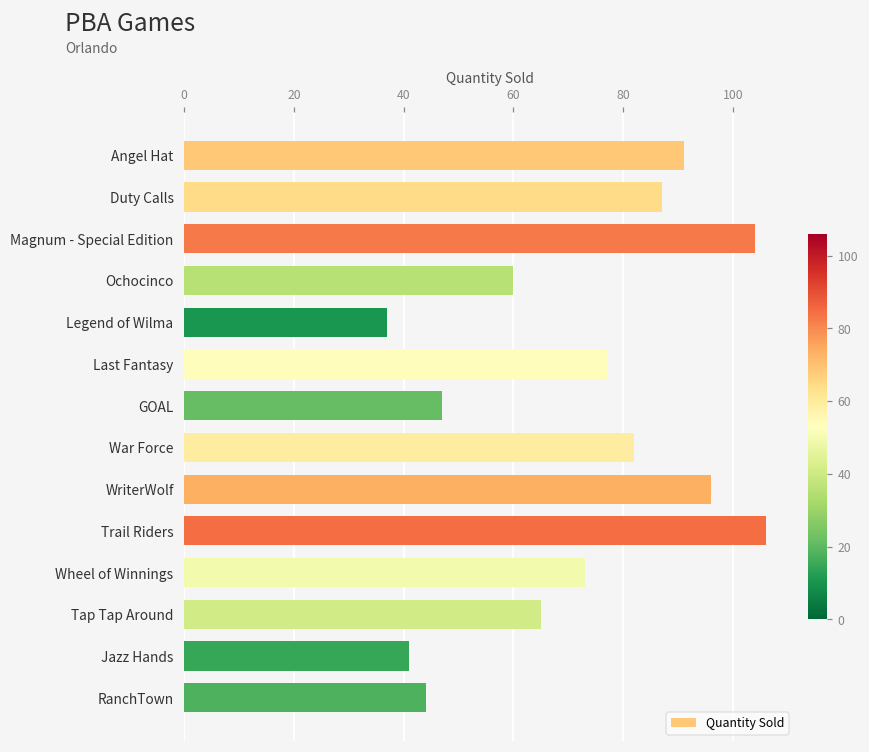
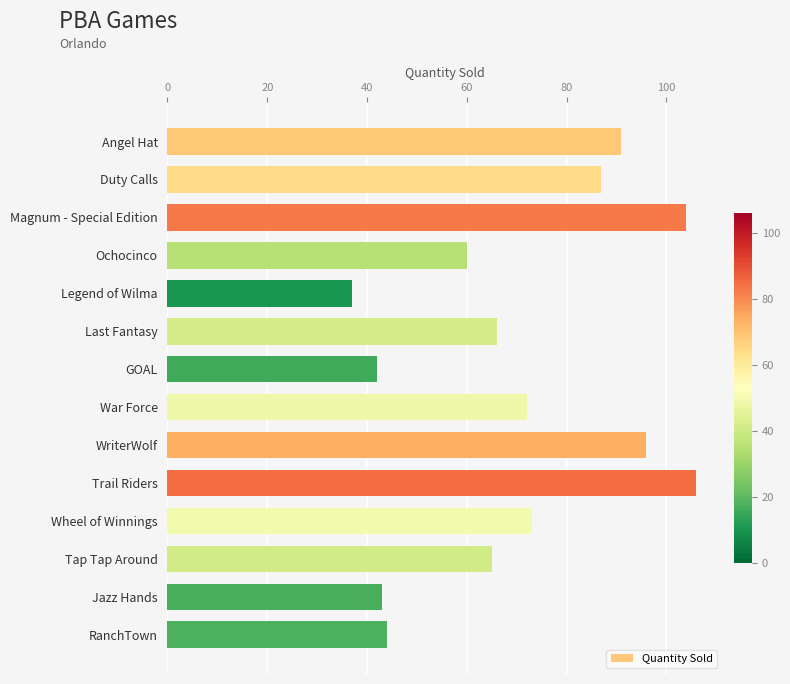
Last Fantasy: 77 -> 66
GOAL: 47 -> 42
War Force: 82 -> 72
Jazz Hands: 41 -> 43
